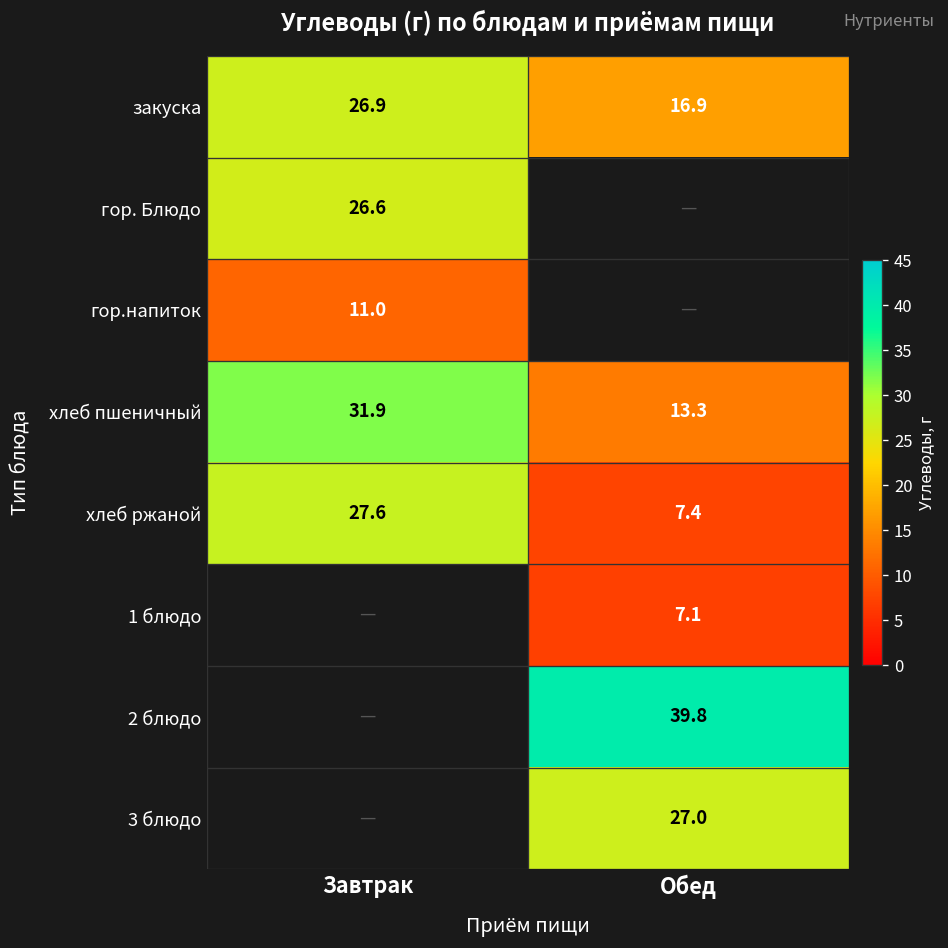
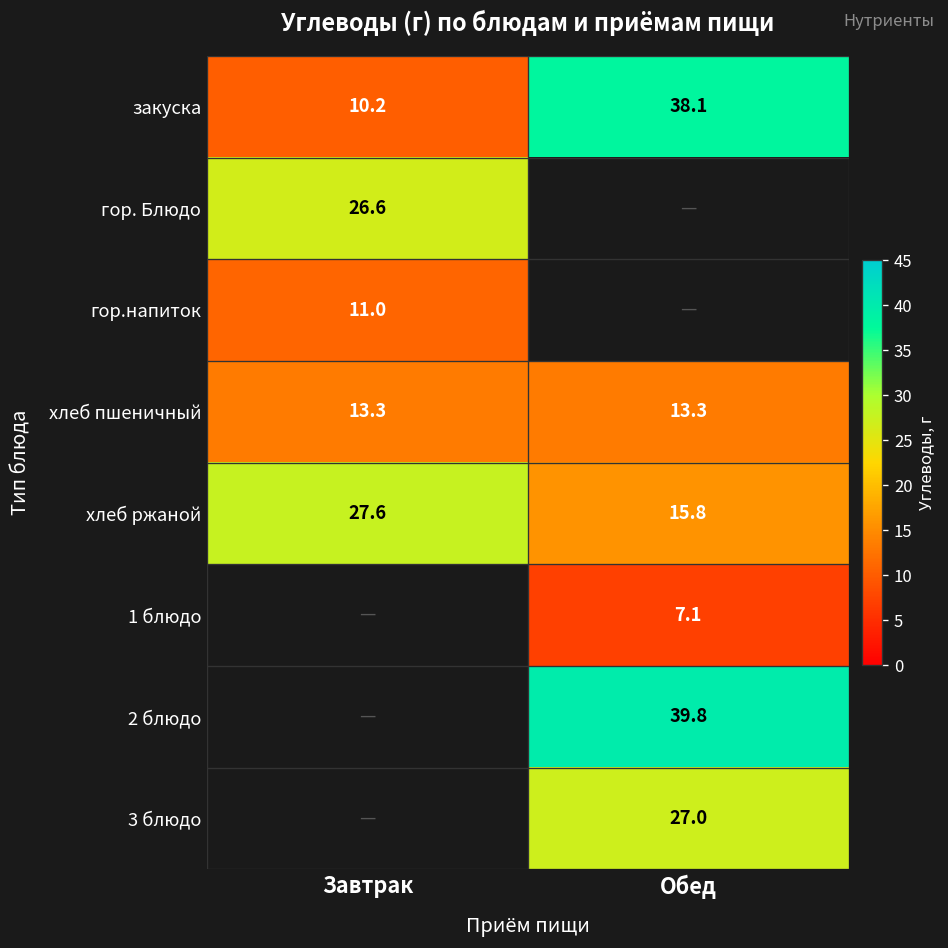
закуска, Завтрак: 26.9 -> 10.2
закуска, Обед: 16.9 -> 38.1
хлеб пшеничный, Завтрак: 31.9 -> 13.3
хлеб ржаной, Обед: 7.4 -> 15.8
